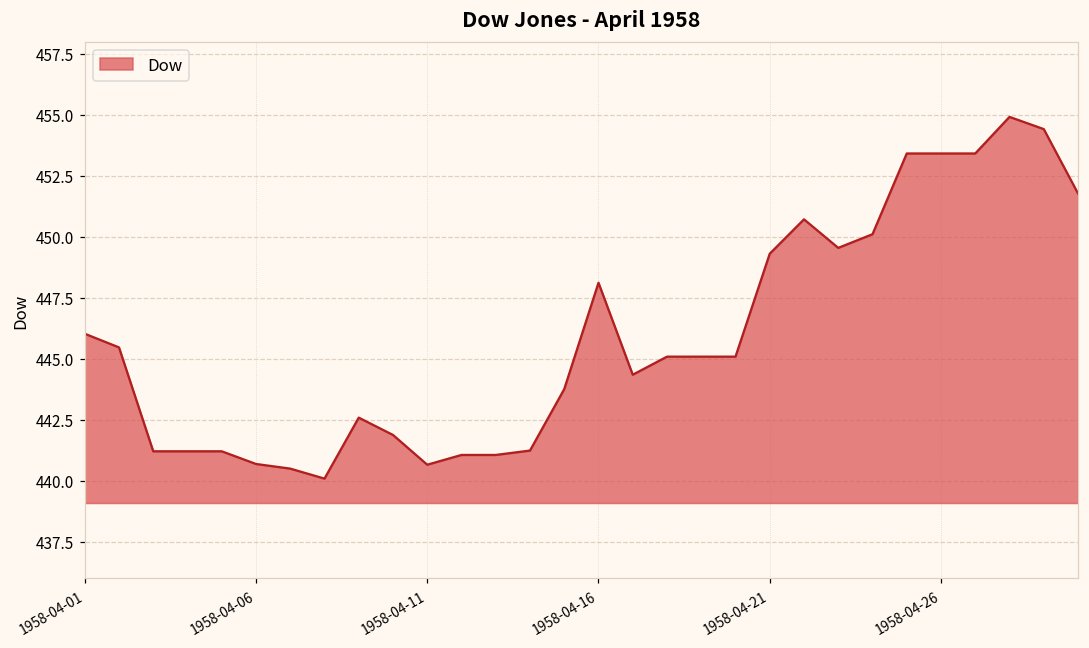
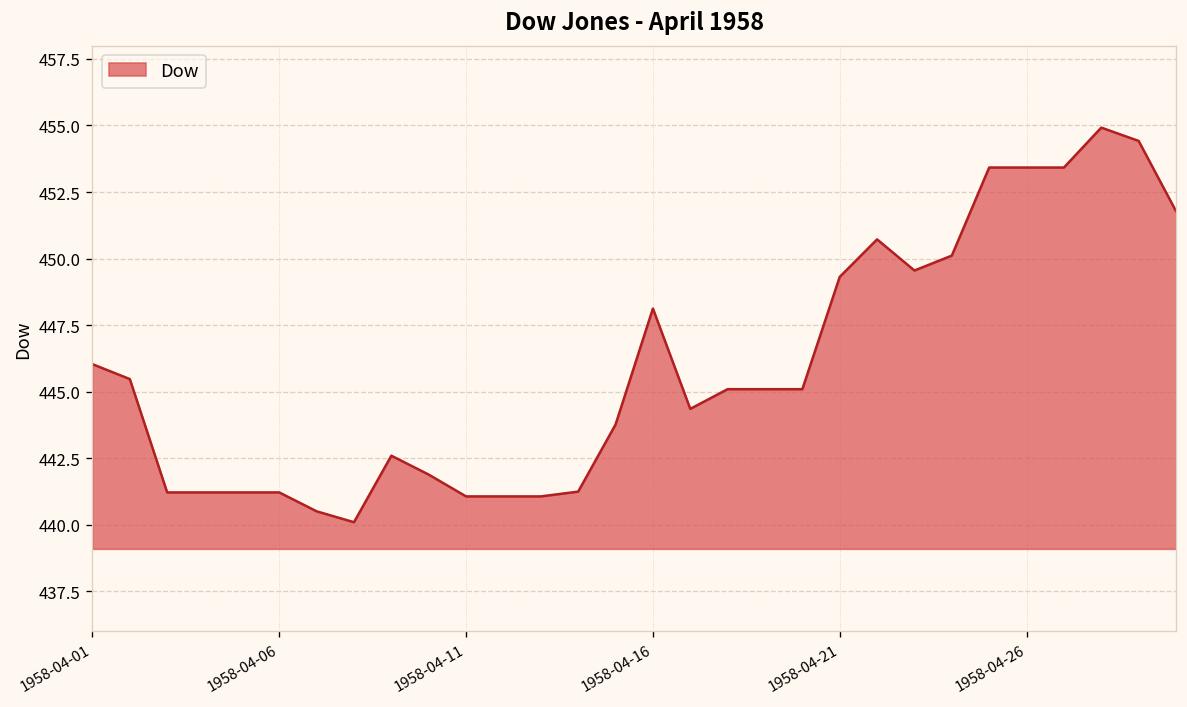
1958-04-06: 440.7 -> 441.2
1958-04-11: 440.7 -> 441.1
